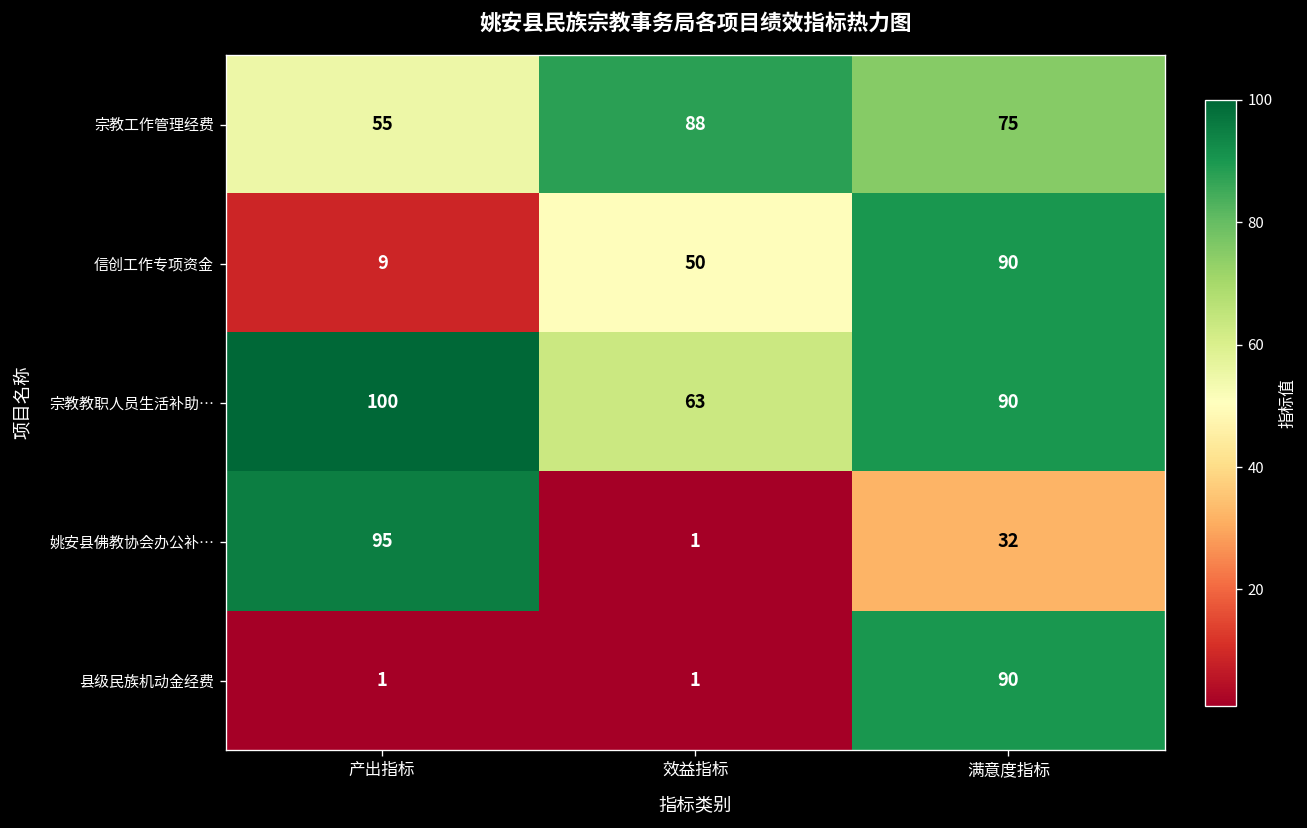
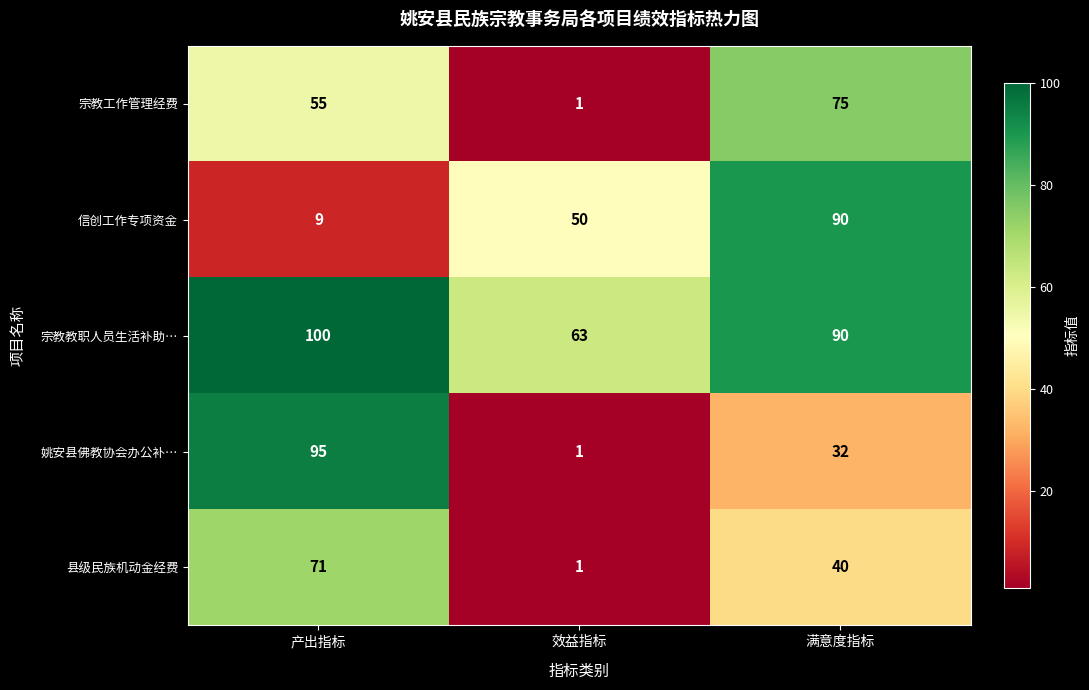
宗教工作管理经费, 效益指标: 88 -> 1
县级民族机动金经费, 产出指标: 1 -> 71
县级民族机动金经费, 满意度指标: 90 -> 40
